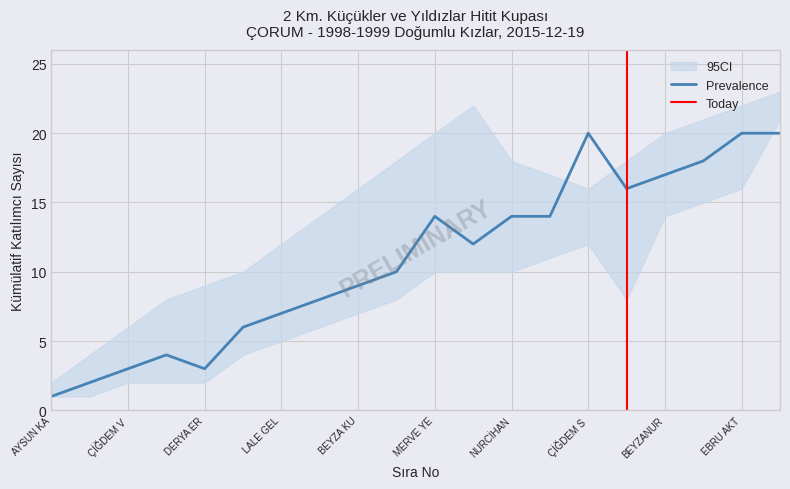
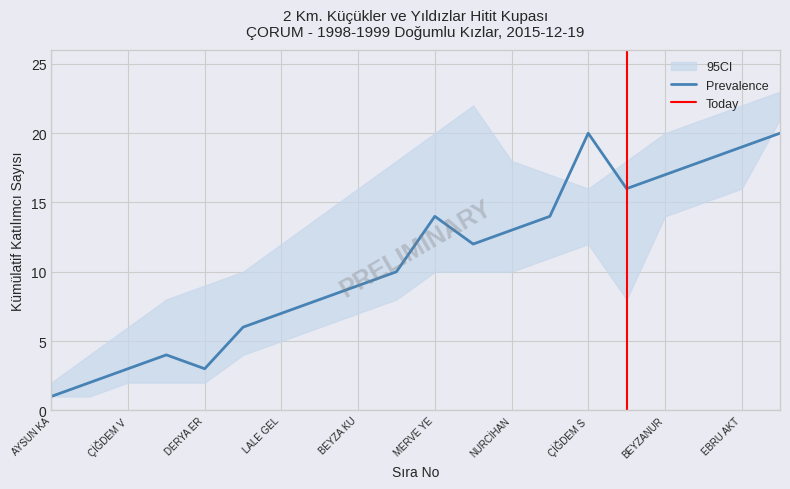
Prevalence, NURCİHAN: 14 -> 13
Prevalence, EBRU AKT: 20 -> 19
